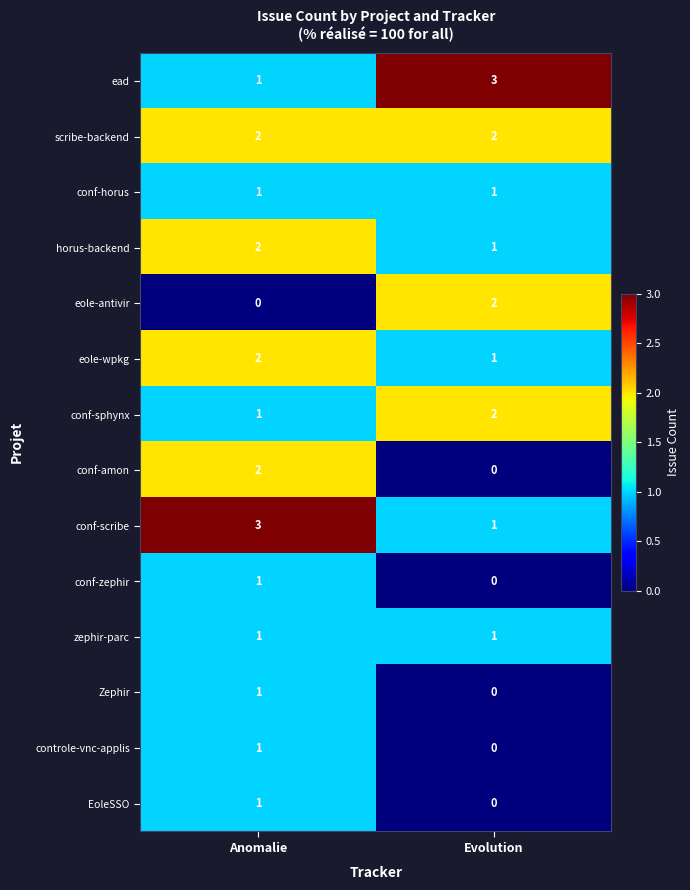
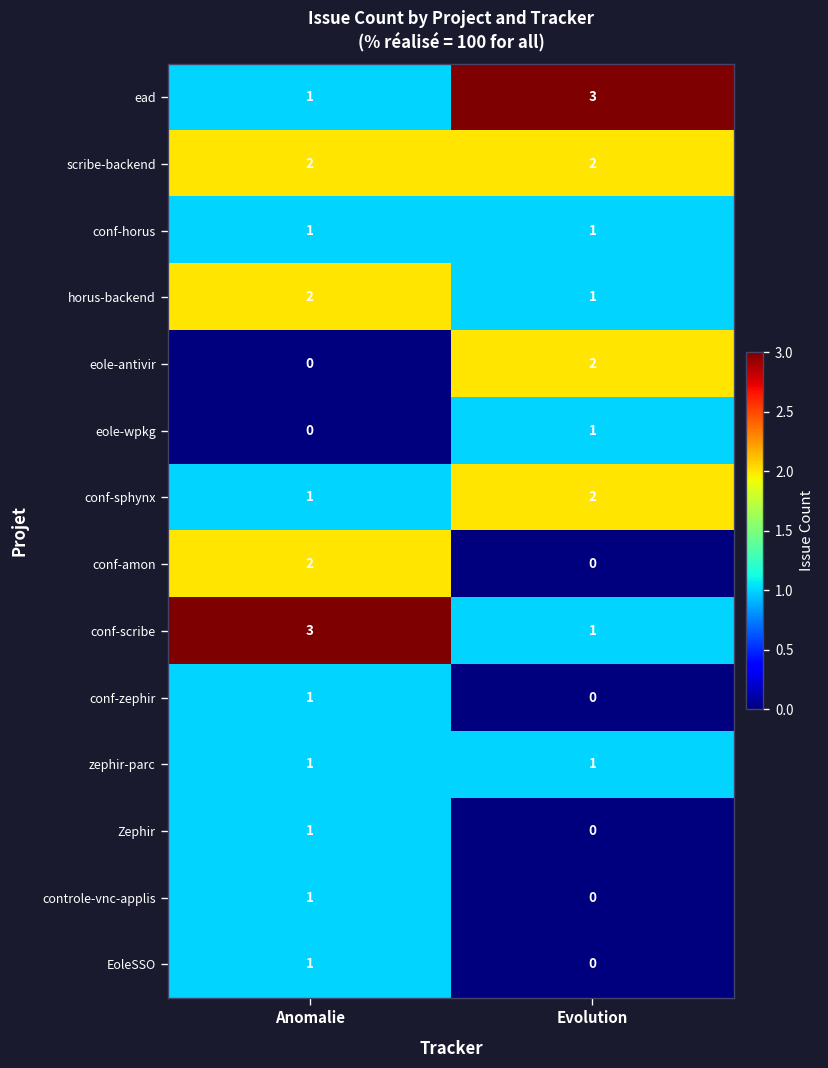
eole-wpkg, Anomalie: 2 -> 0
